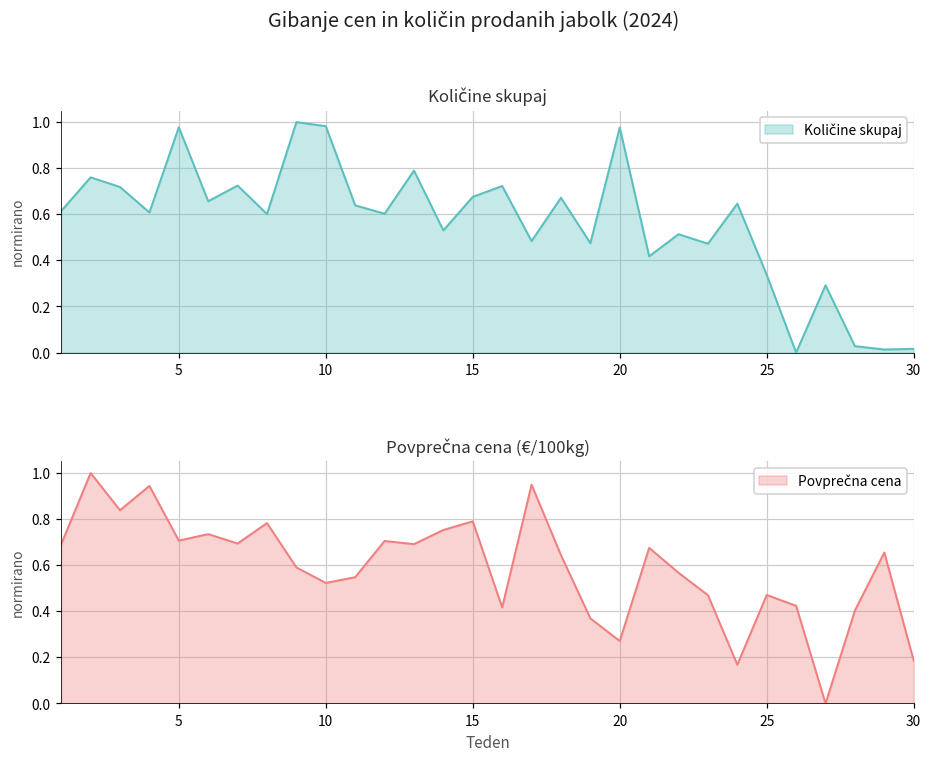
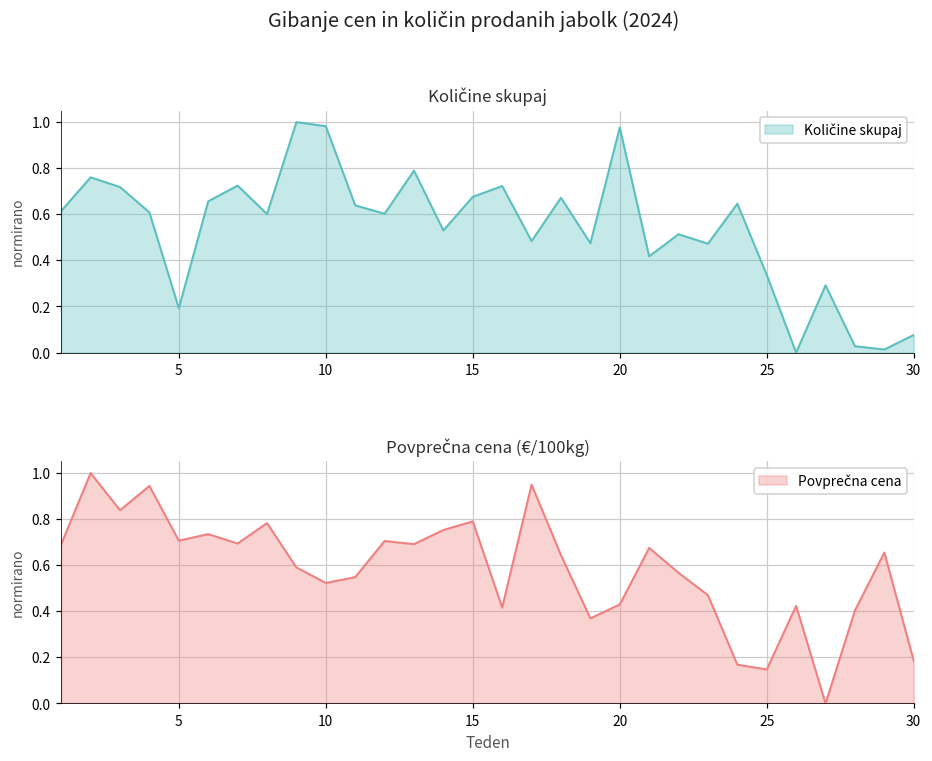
Količine skupaj, 5: 0.98 -> 0.19
Količine skupaj, 30: 0.02 -> 0.08
Povprečna cena (€/100kg), 20: 0.27 -> 0.43
Povprečna cena (€/100kg), 25: 0.47 -> 0.15
